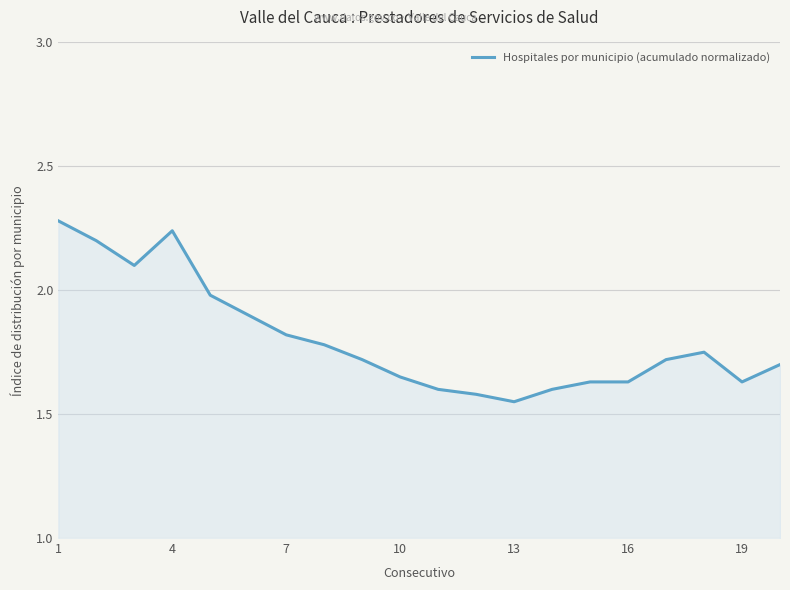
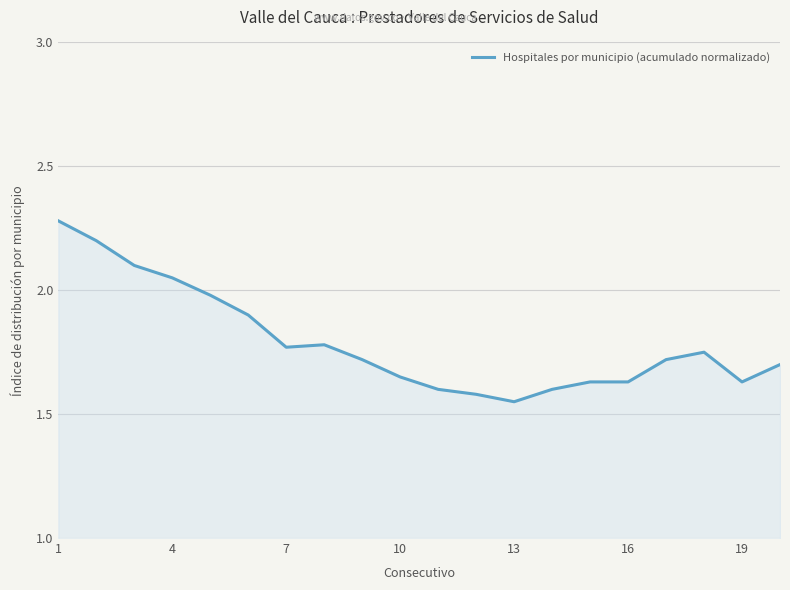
4: 2.24 -> 2.05
7: 1.82 -> 1.77
